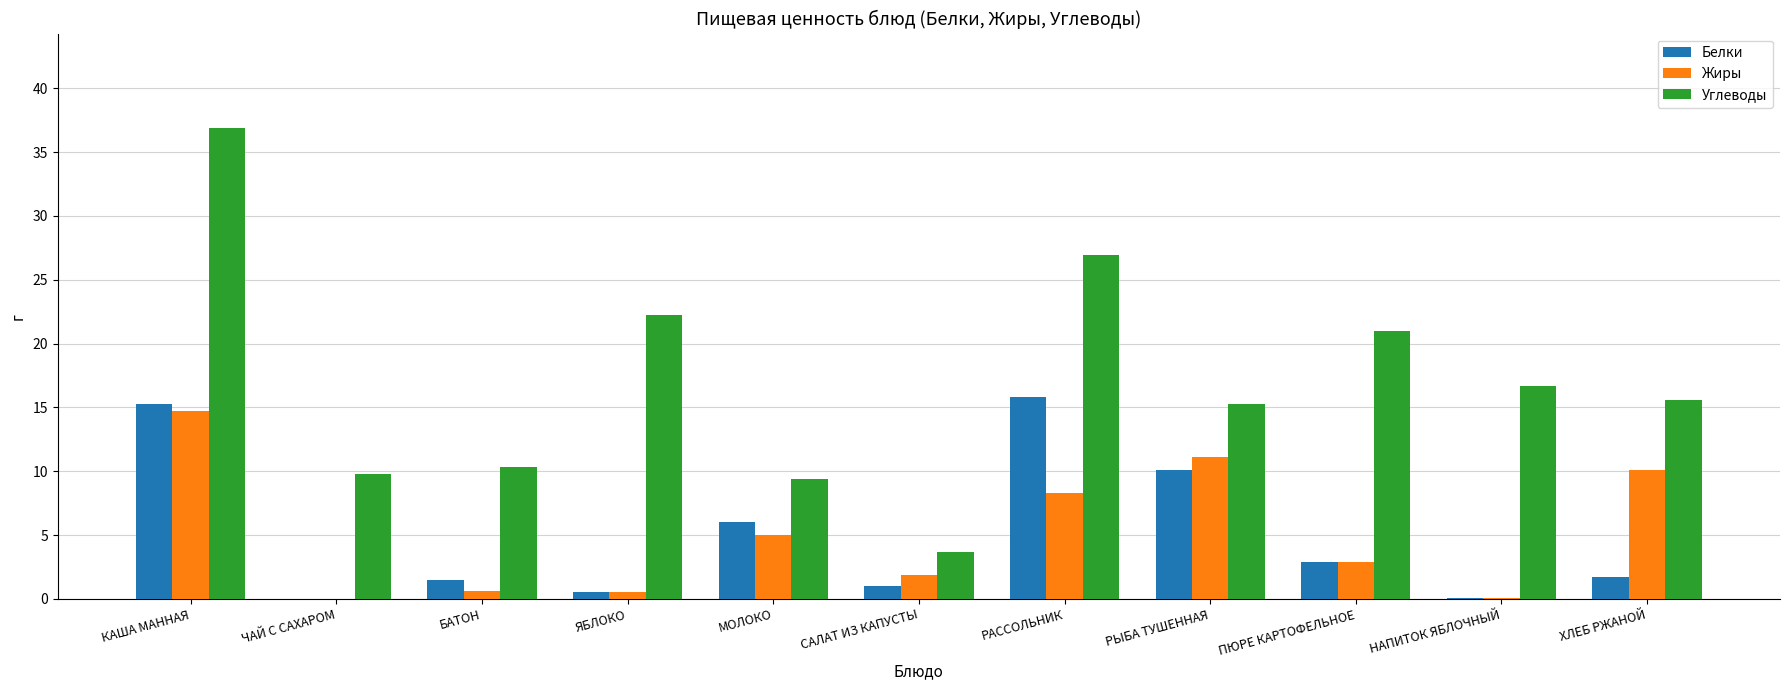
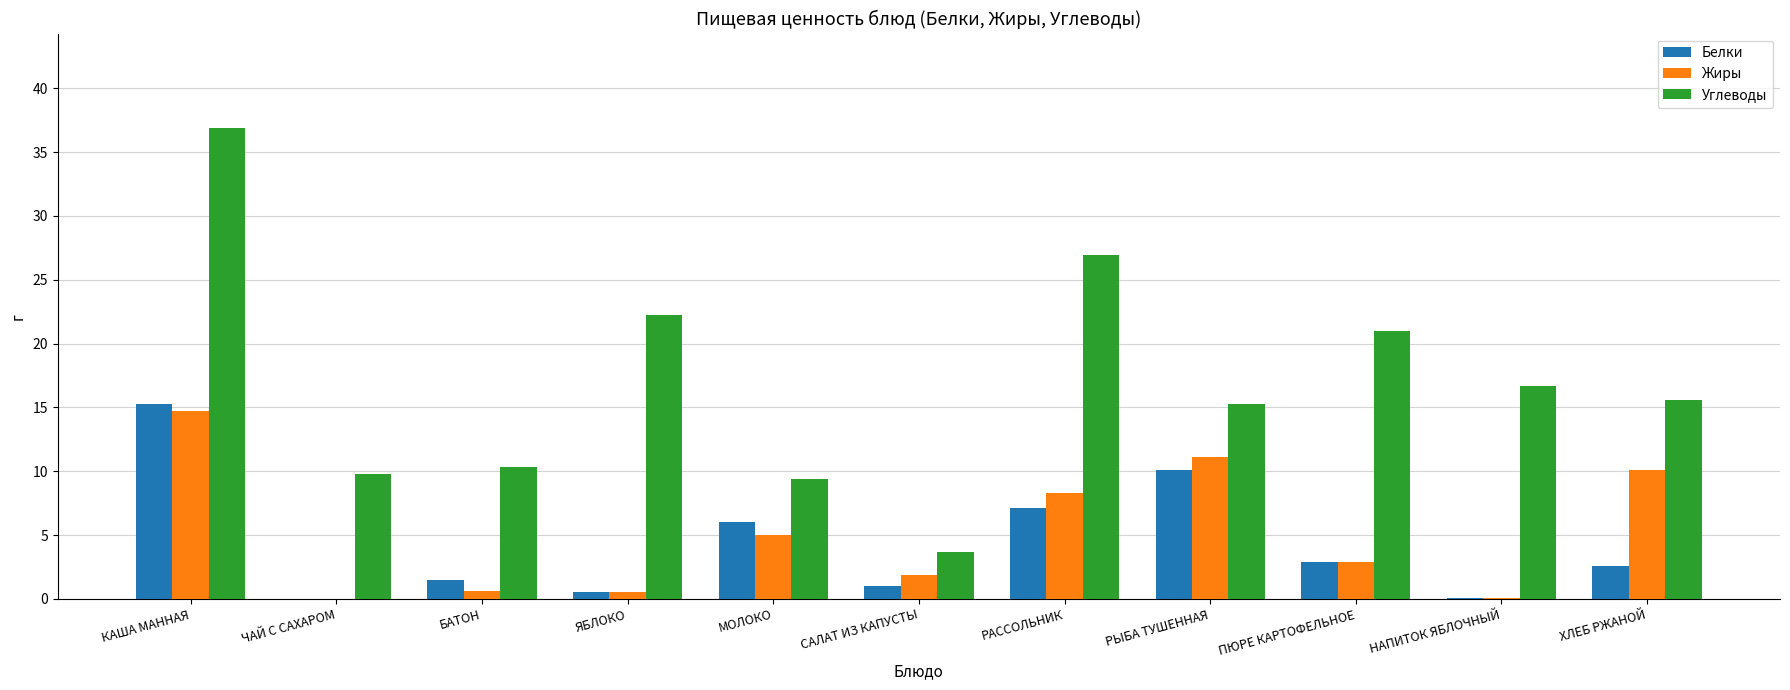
Белки, РАССОЛЬНИК: 15.8 -> 7.1
Белки, ХЛЕБ РЖАНОЙ: 1.7 -> 2.6
